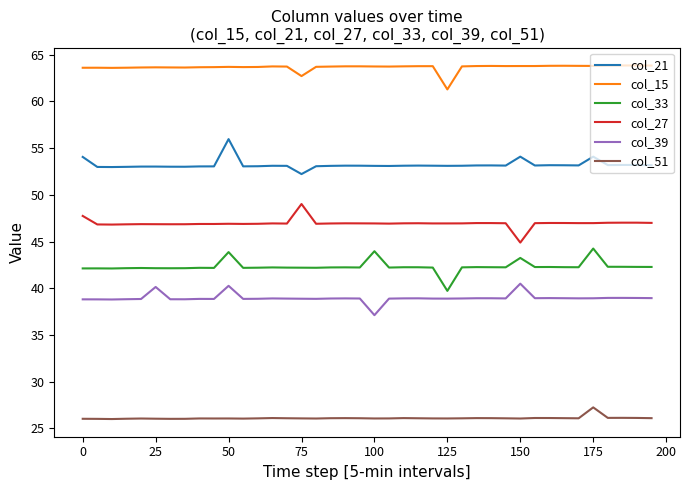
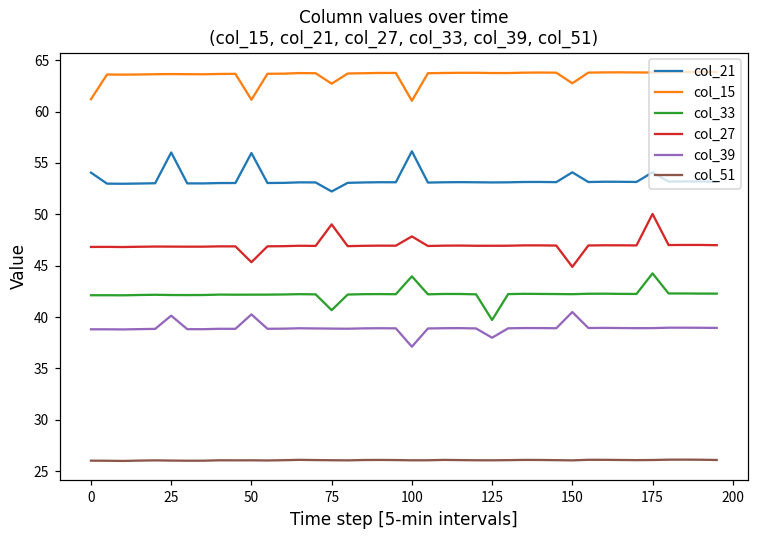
col_15, 0: 64 -> 61
col_27, 0: 48 -> 47
col_21, 25: 53 -> 56
col_15, 50: 64 -> 61
col_33, 50: 44 -> 42
col_27, 50: 47 -> 45
col_33, 75: 42 -> 41
col_21, 100: 53 -> 56
col_15, 100: 64 -> 61
col_27, 100: 47 -> 48
col_15, 125: 61 -> 64
col_39, 125: 39 -> 38
col_15, 150: 64 -> 63
col_33, 150: 43 -> 42
col_27, 175: 47 -> 50
col_51, 175: 27 -> 26
